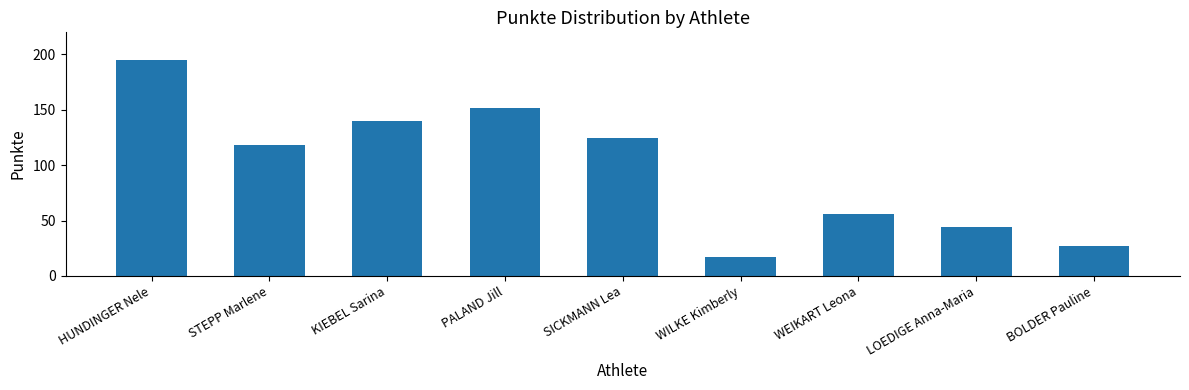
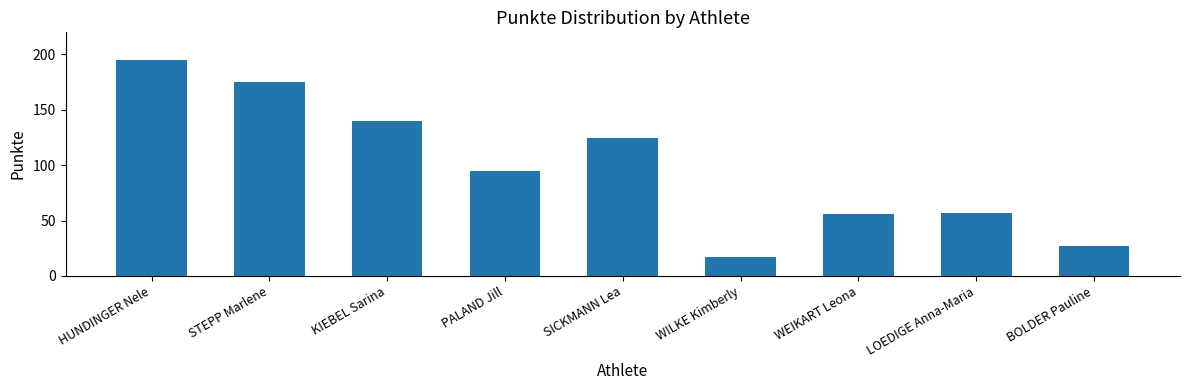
STEPP Marlene: 118 -> 175
PALAND Jill: 152 -> 95
LOEDIGE Anna-Maria: 44 -> 57
